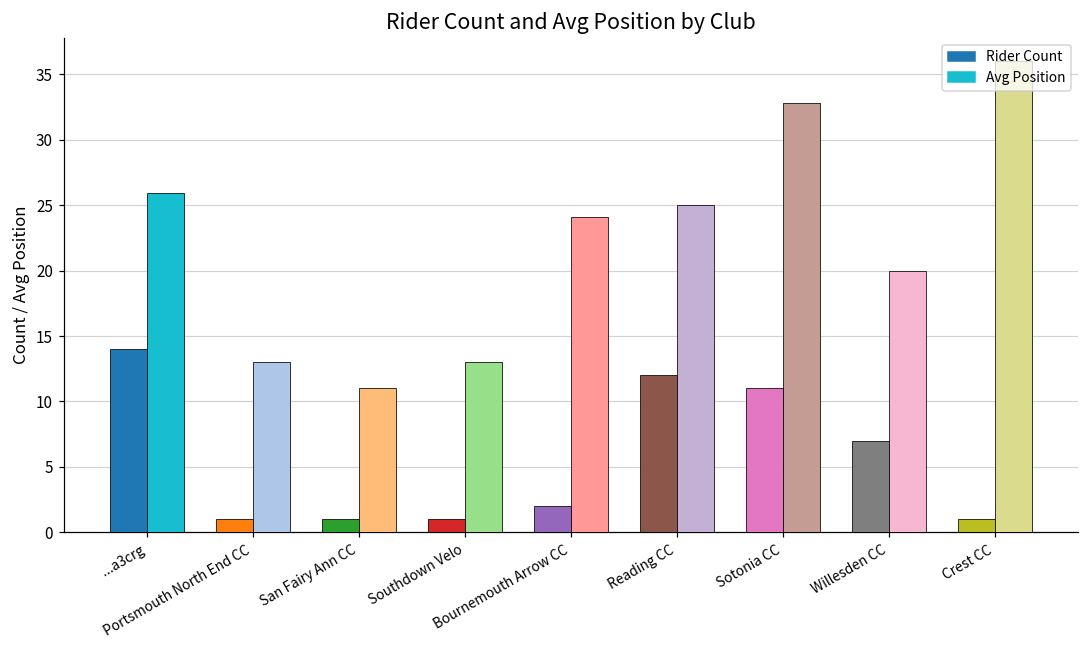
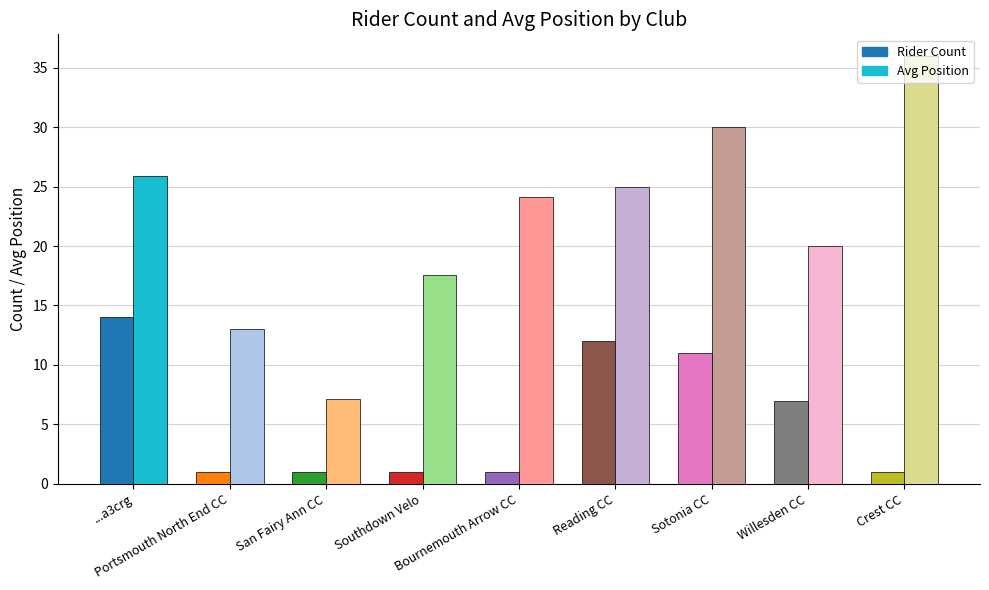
Avg Position, San Fairy Ann CC: 11.0 -> 7.1
Avg Position, Southdown Velo: 13.0 -> 17.6
Rider Count, Bournemouth Arrow CC: 2 -> 1
Avg Position, Sotonia CC: 32.8 -> 30.0
